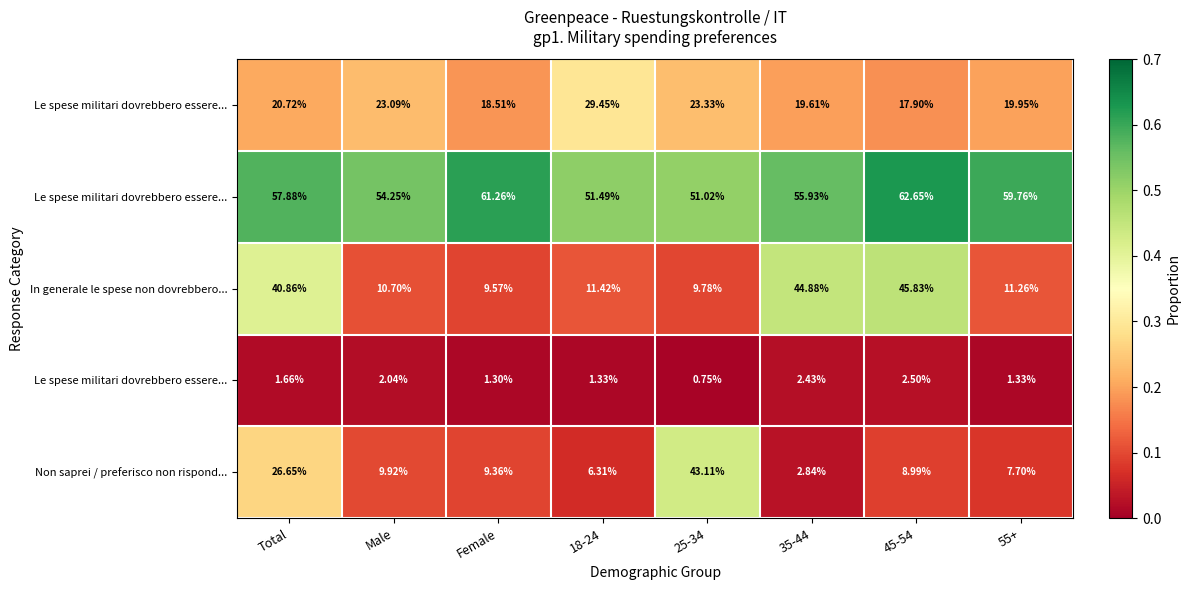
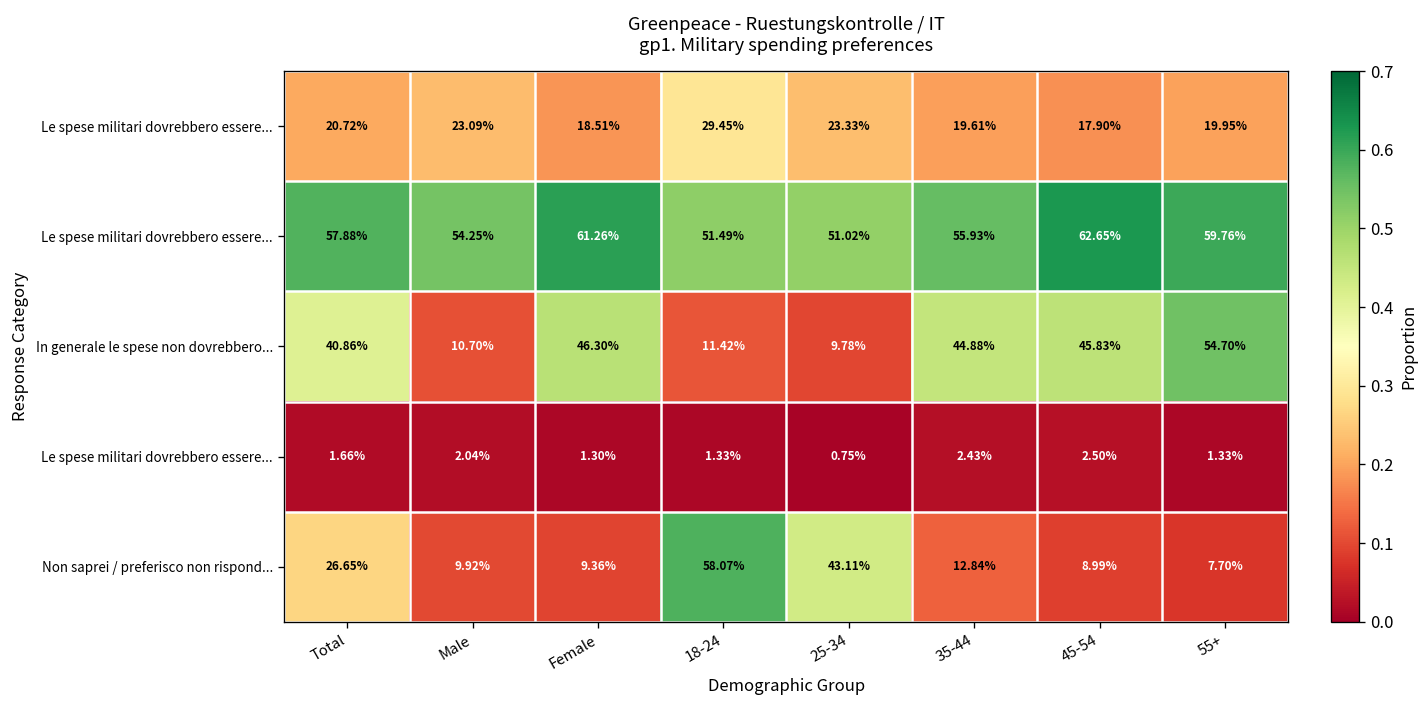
In generale le spese non dovrebbero..., Female: 9.57% -> 46.30%
In generale le spese non dovrebbero..., 55+: 11.26% -> 54.70%
Non saprei / preferisco non rispond..., 18-24: 6.31% -> 58.07%
Non saprei / preferisco non rispond..., 35-44: 2.84% -> 12.84%
